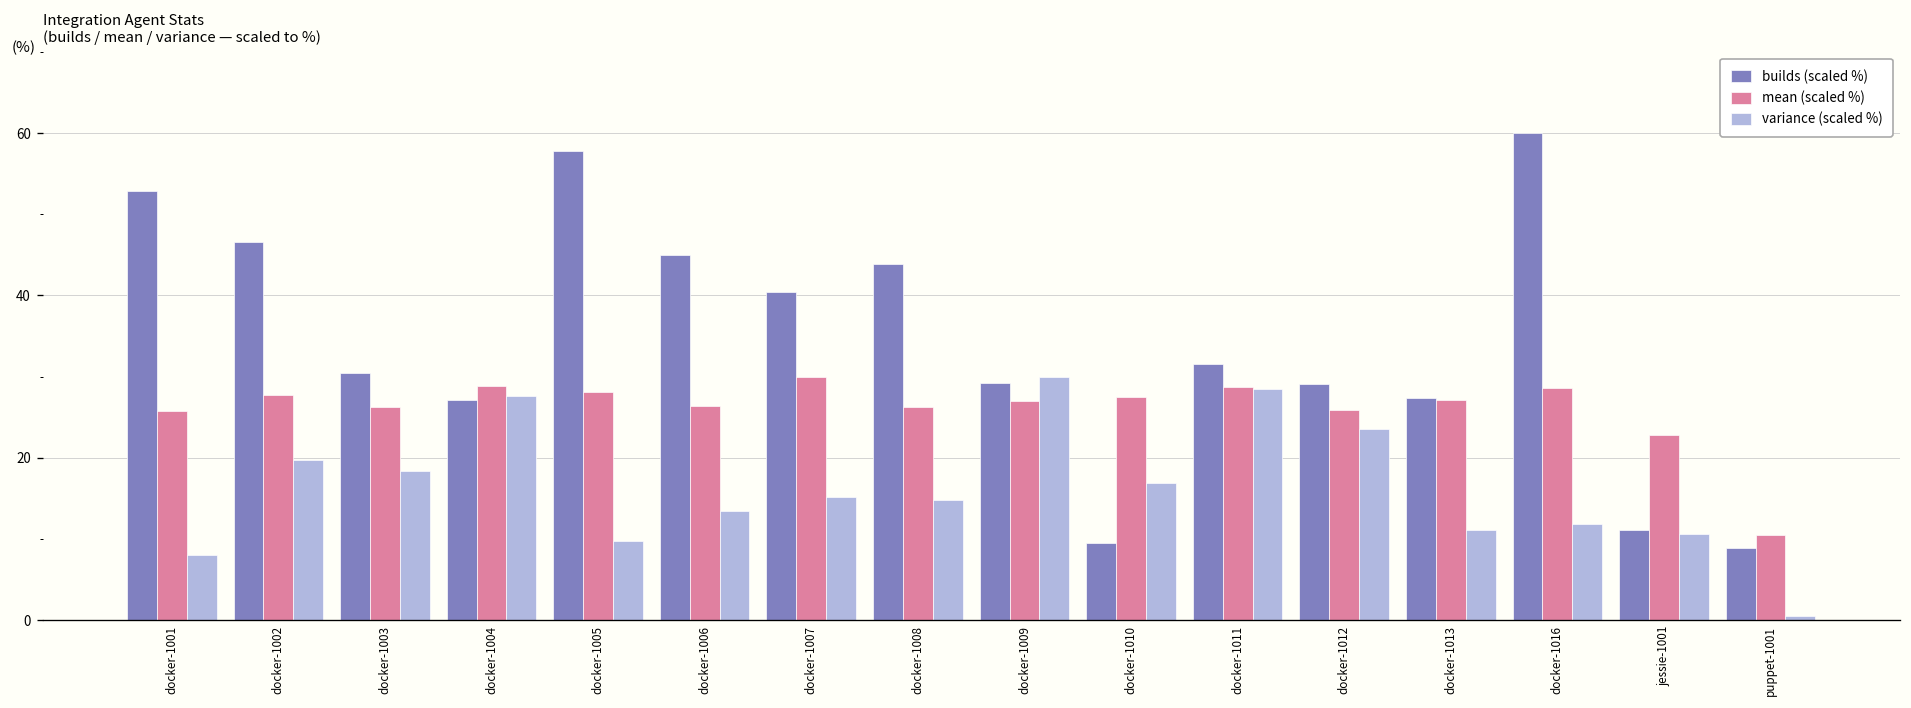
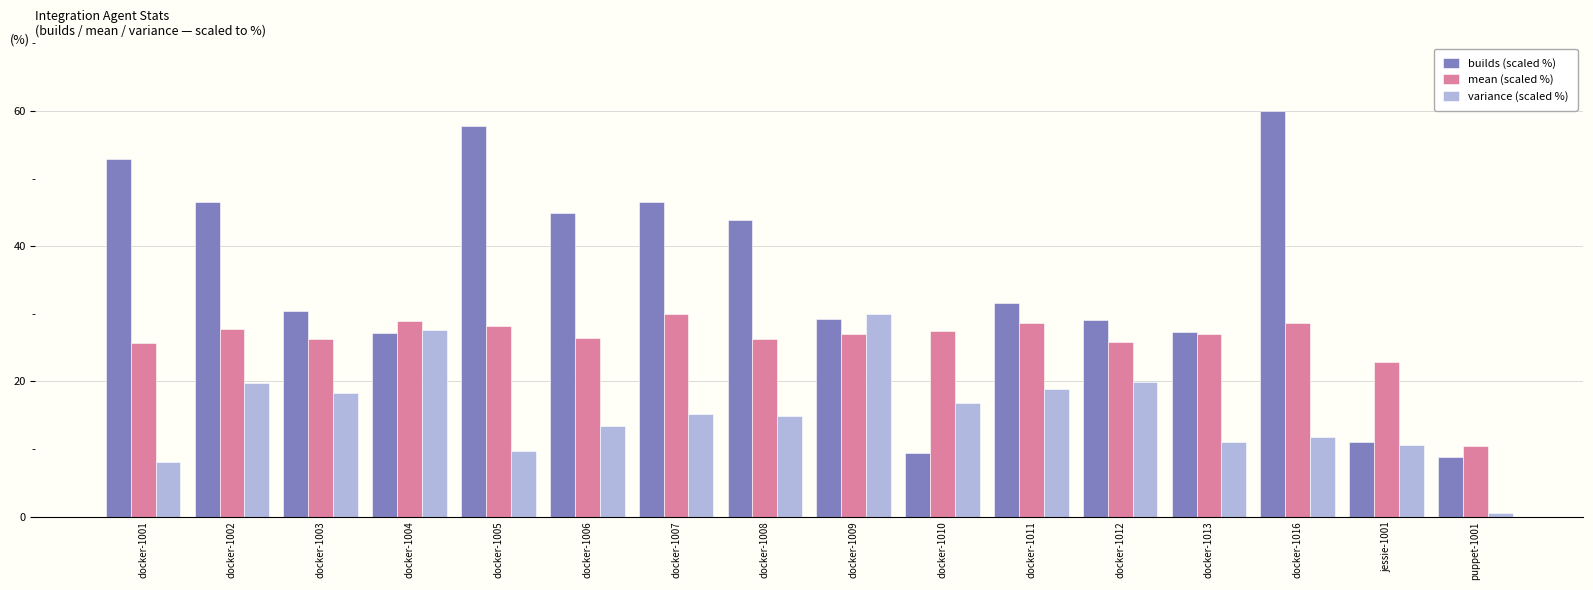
builds (scaled %), docker-1007: 40 -> 47
variance (scaled %), docker-1011: 28 -> 19
variance (scaled %), docker-1012: 24 -> 20
